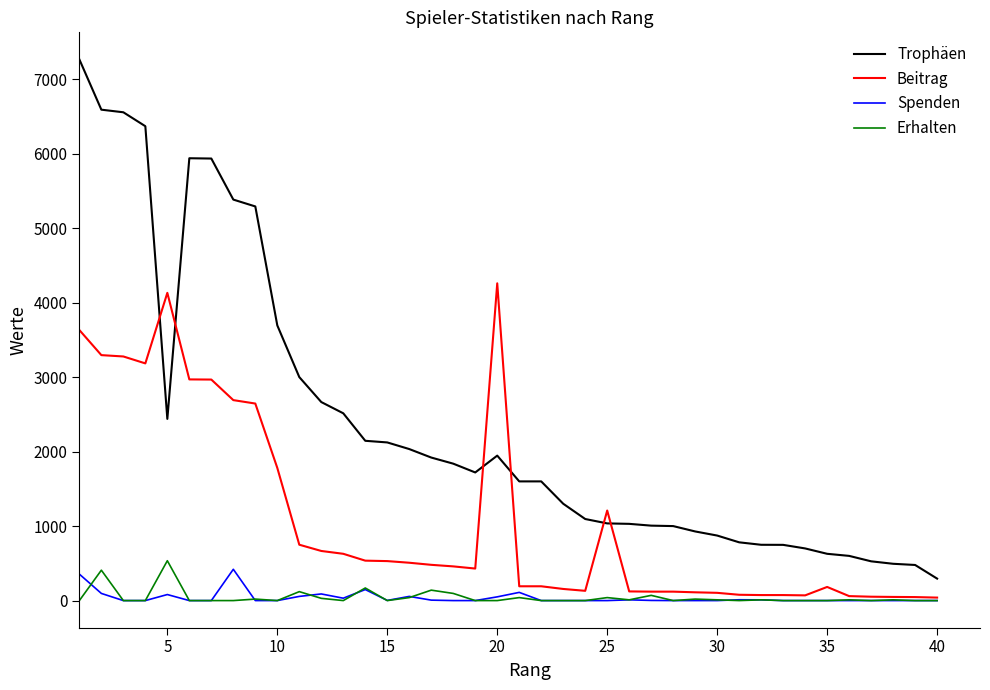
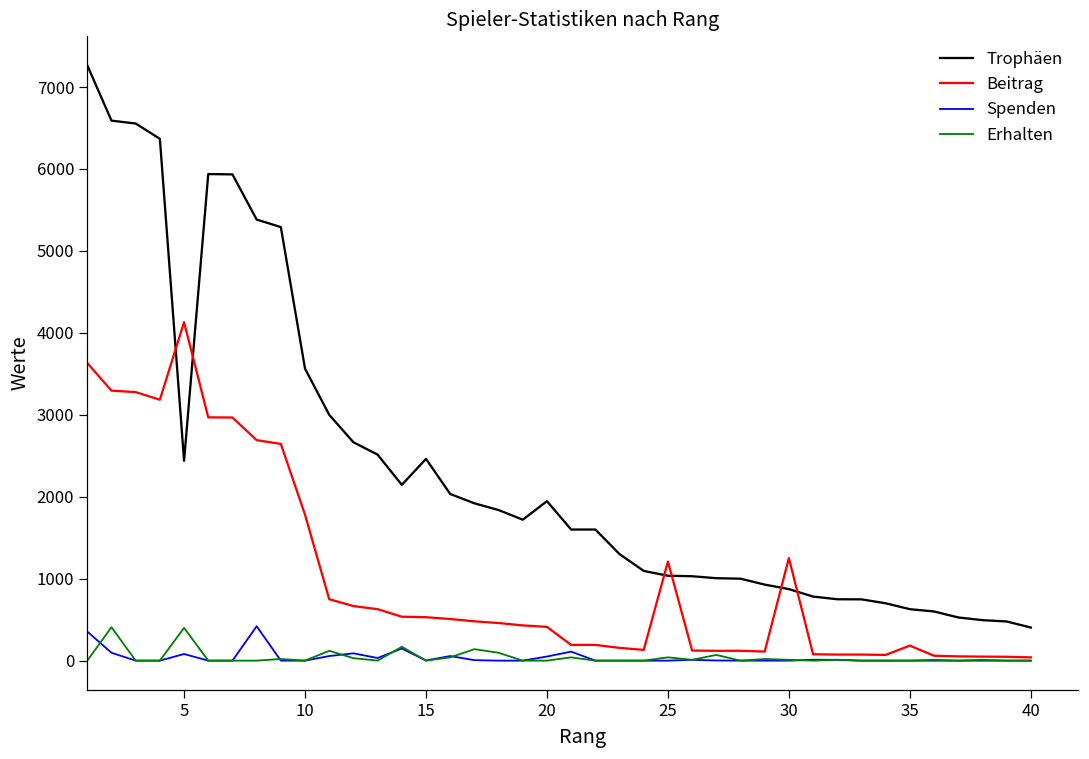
Erhalten, 5: 500 -> 400
Trophäen, 10: 3700 -> 3600
Trophäen, 15: 2100 -> 2500
Beitrag, 20: 4300 -> 400
Beitrag, 30: 100 -> 1300
Trophäen, 40: 300 -> 400
